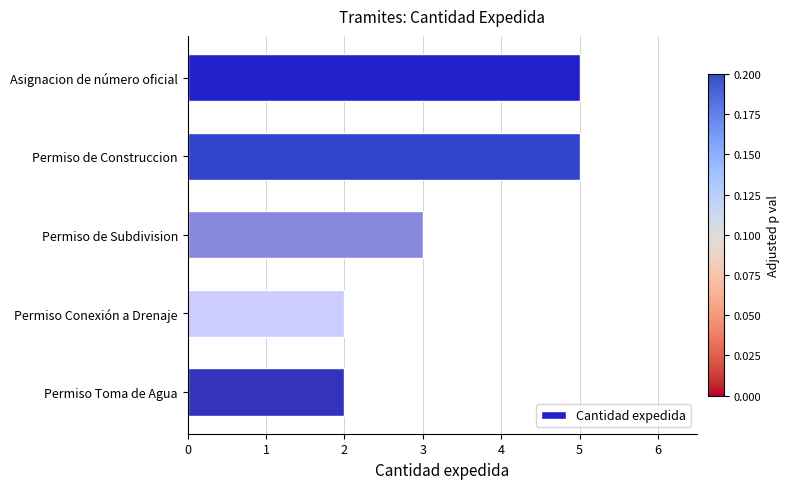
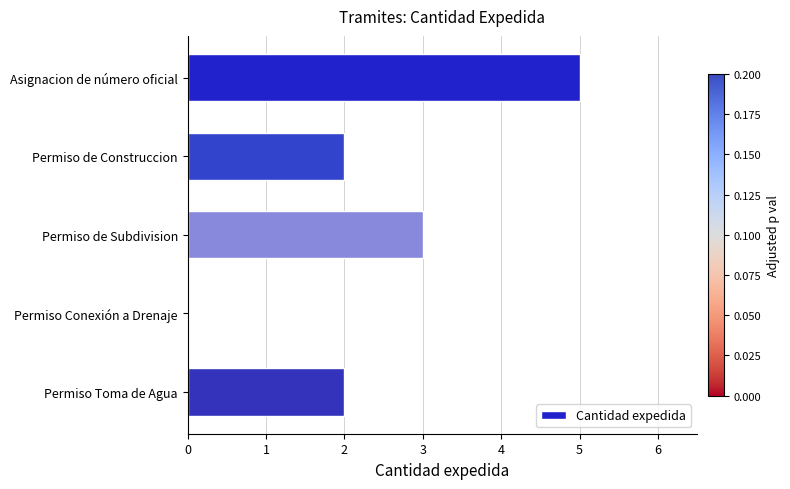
Permiso de Construccion: 5 -> 2
Permiso Conexión a Drenaje: 2 -> 0
